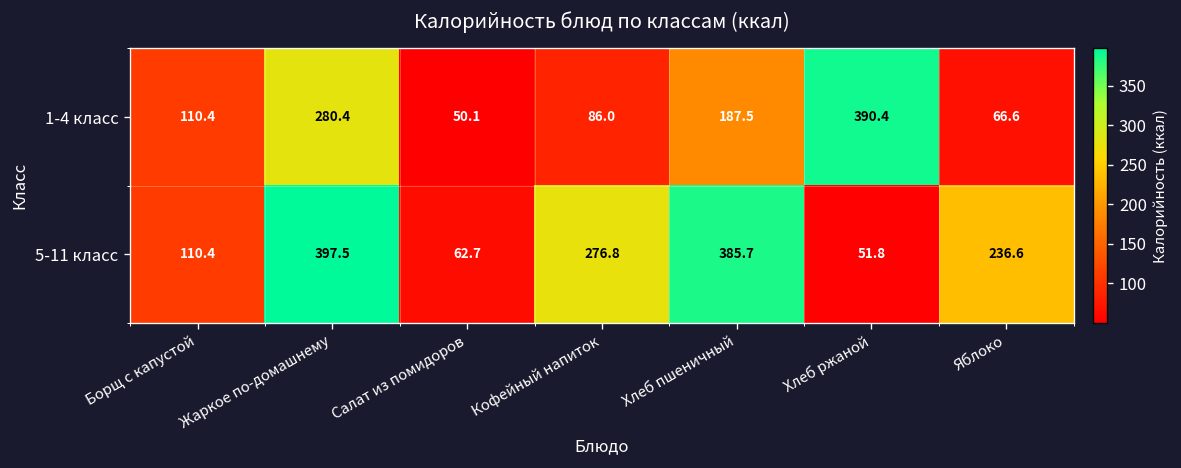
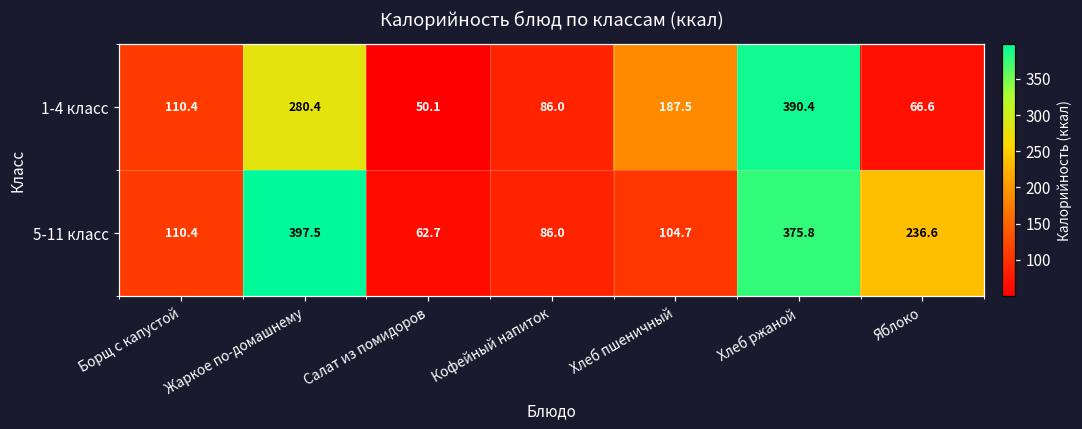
5-11 класс, Кофейный напиток: 276.8 -> 86.0
5-11 класс, Хлеб пшеничный: 385.7 -> 104.7
5-11 класс, Хлеб ржаной: 51.8 -> 375.8
